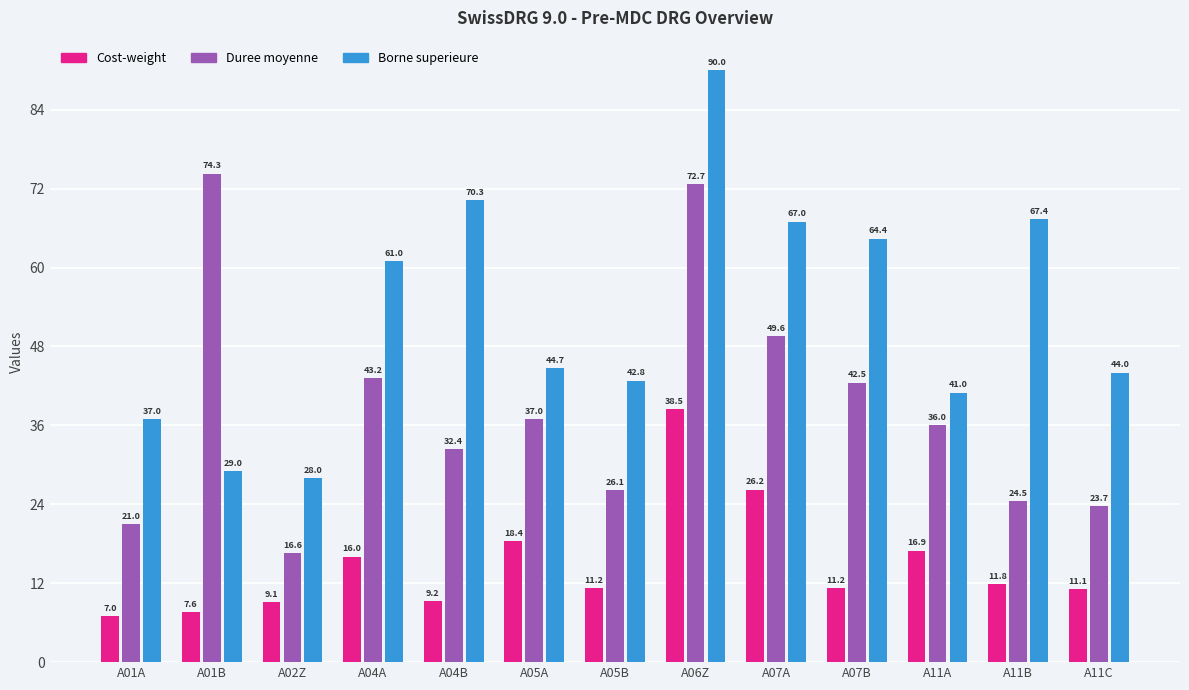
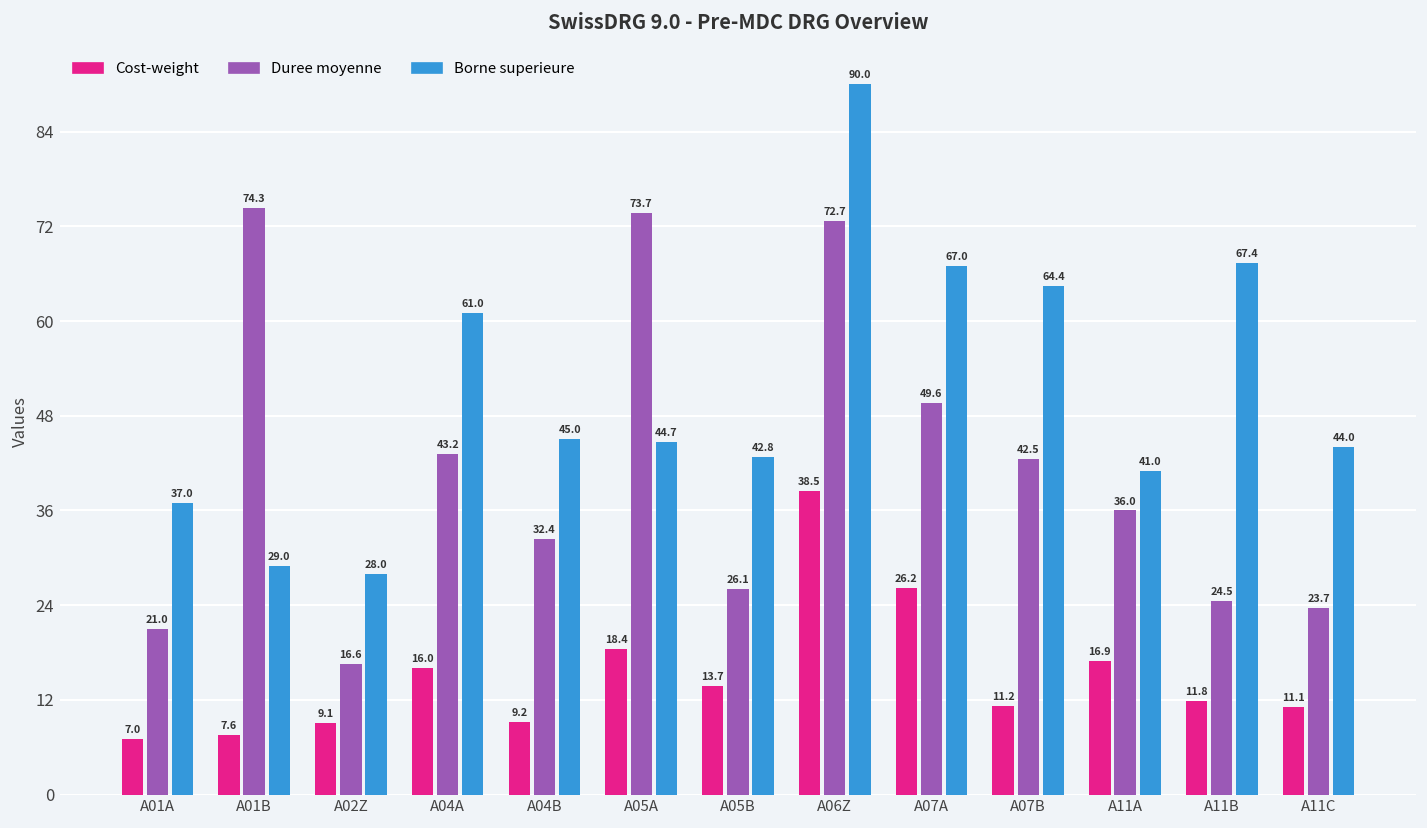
Borne superieure, A04B: 70.3 -> 45.0
Duree moyenne, A05A: 37.0 -> 73.7
Cost-weight, A05B: 11.2 -> 13.7
